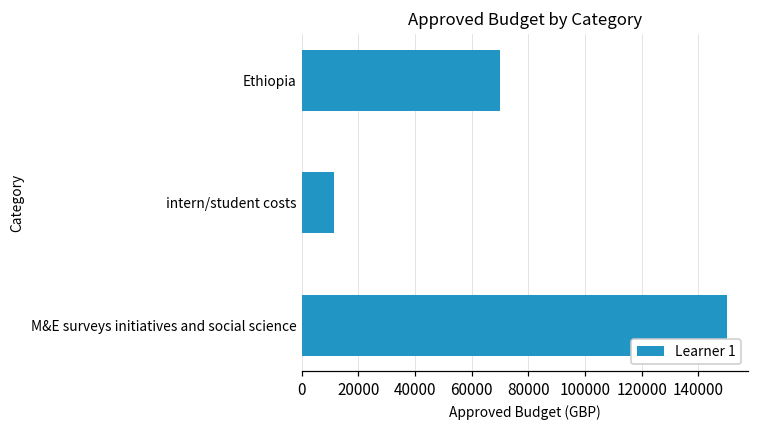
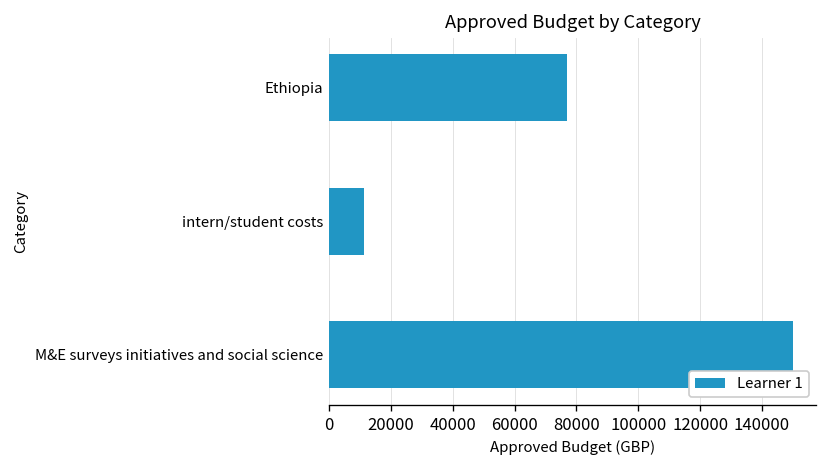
Ethiopia: 70000 -> 77000
